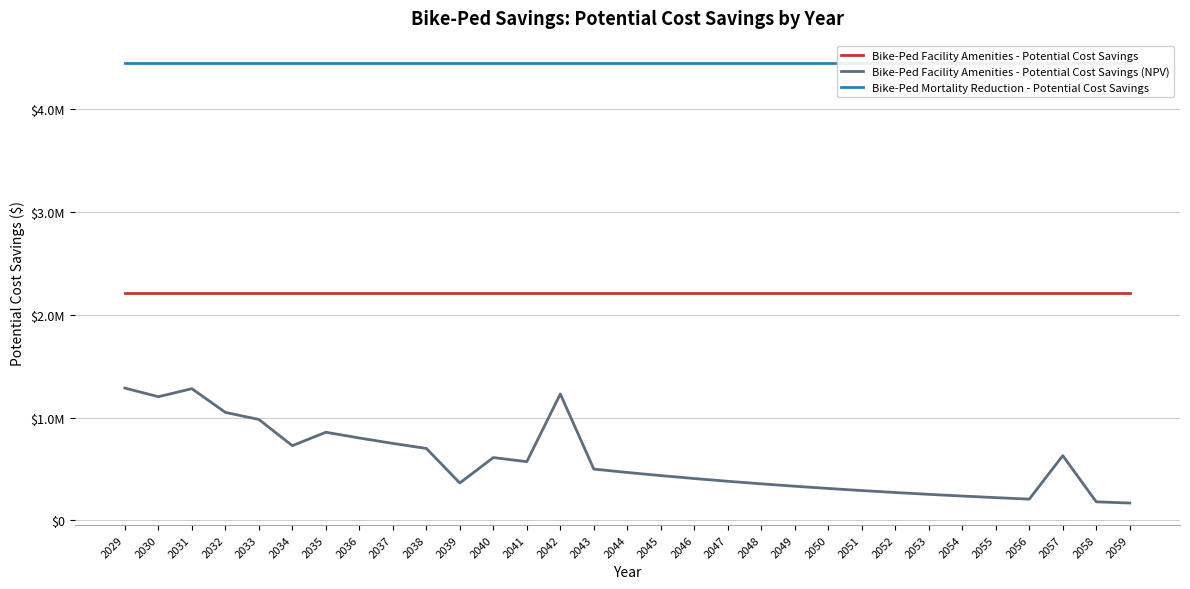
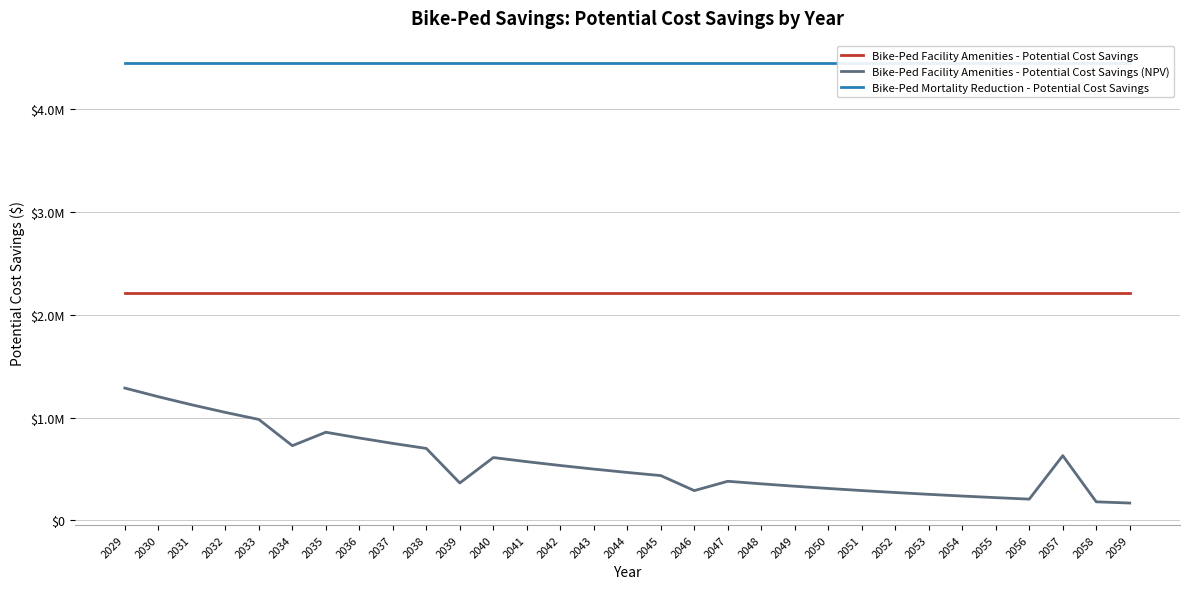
Bike-Ped Facility Amenities - Potential Cost Savings (NPV), 2031: $1280000 -> $1120000
Bike-Ped Facility Amenities - Potential Cost Savings (NPV), 2042: $1230000 -> $530000
Bike-Ped Facility Amenities - Potential Cost Savings (NPV), 2046: $410000 -> $290000
